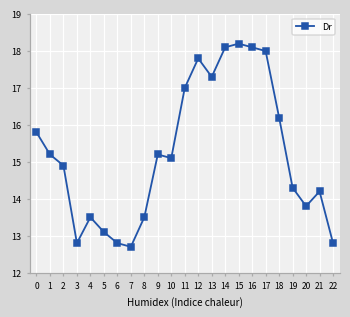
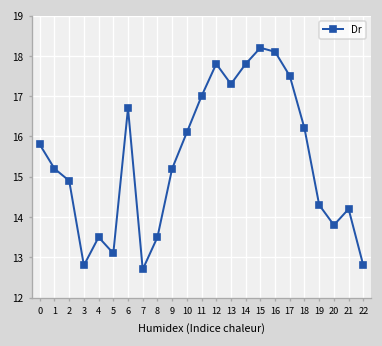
6: 12.8 -> 16.7
10: 15.1 -> 16.1
14: 18.1 -> 17.8
17: 18.0 -> 17.5
